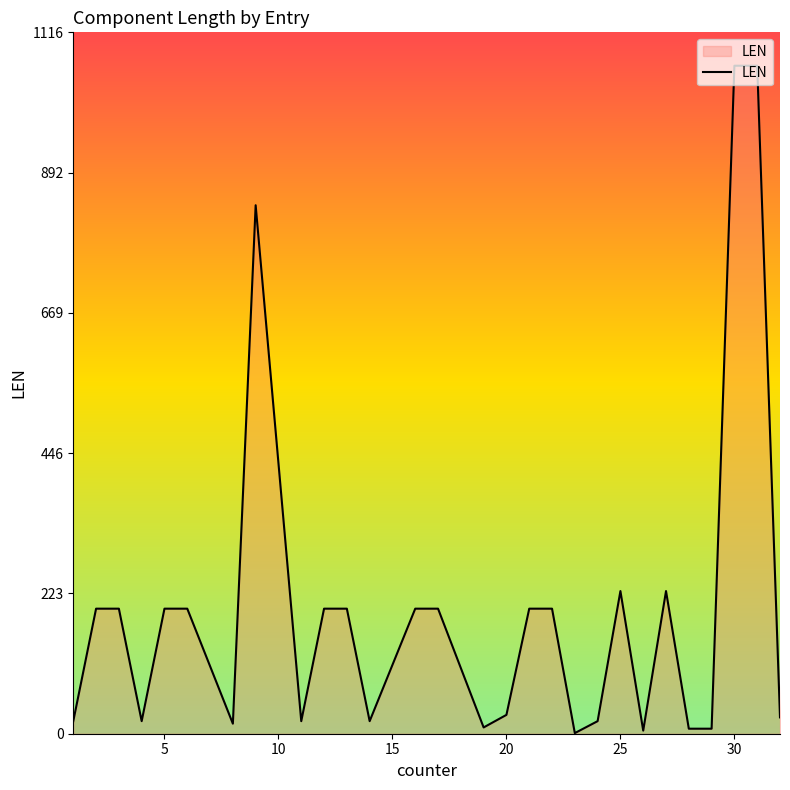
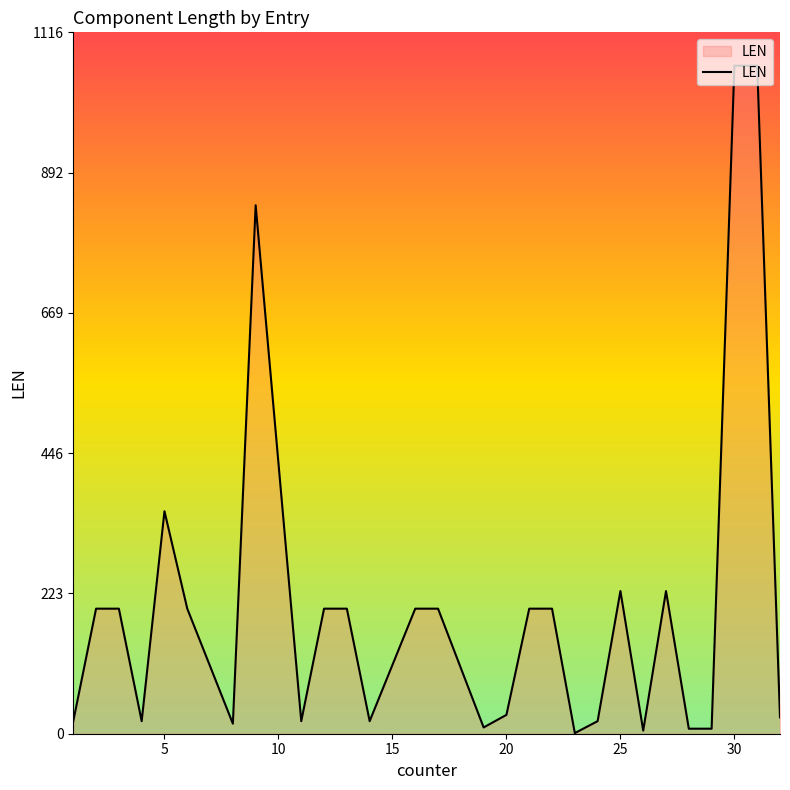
5: 200 -> 350
